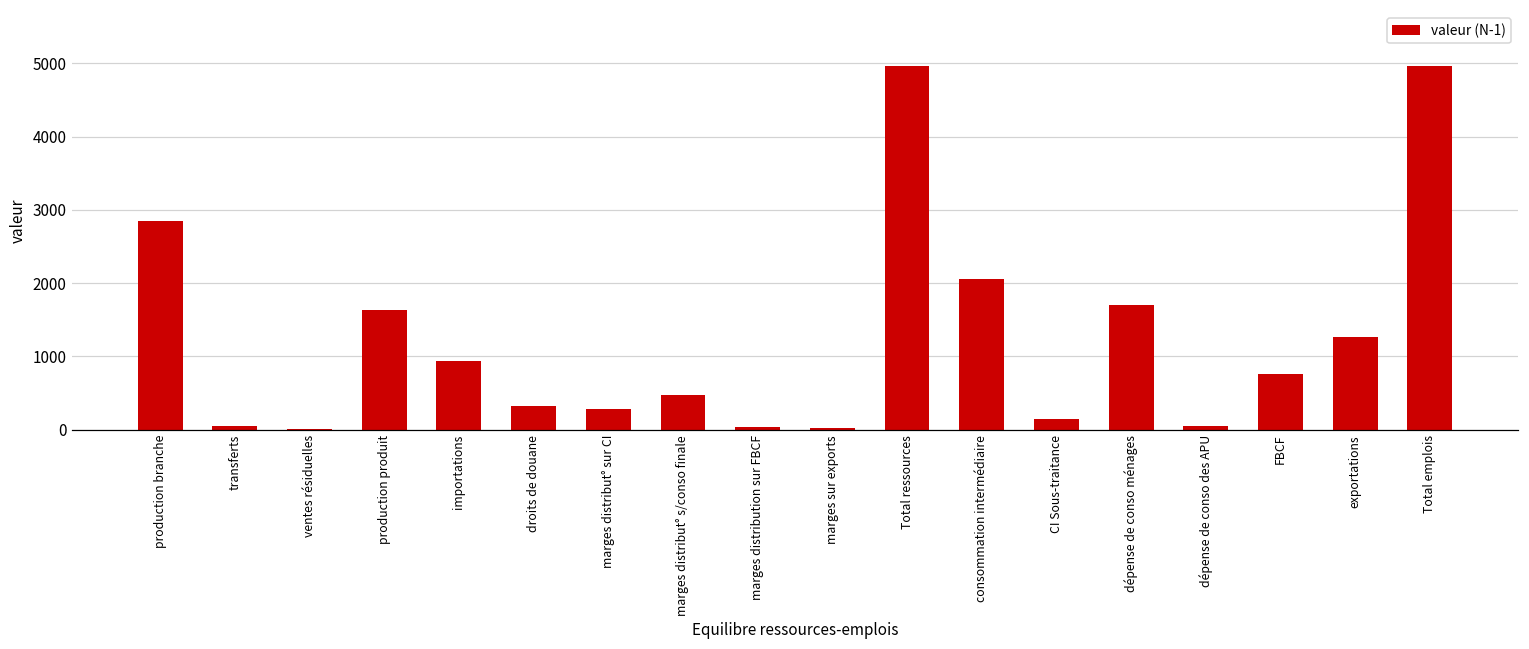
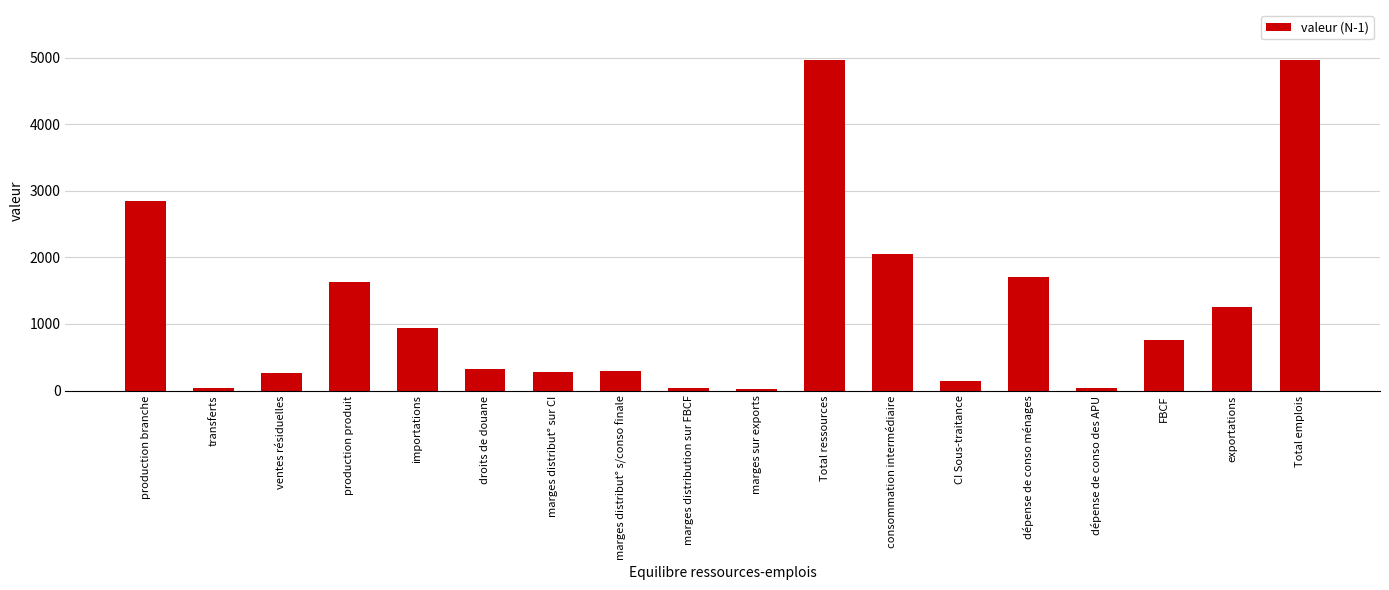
ventes résiduelles: 0 -> 300
marges distribut° s/conso finale: 500 -> 300
